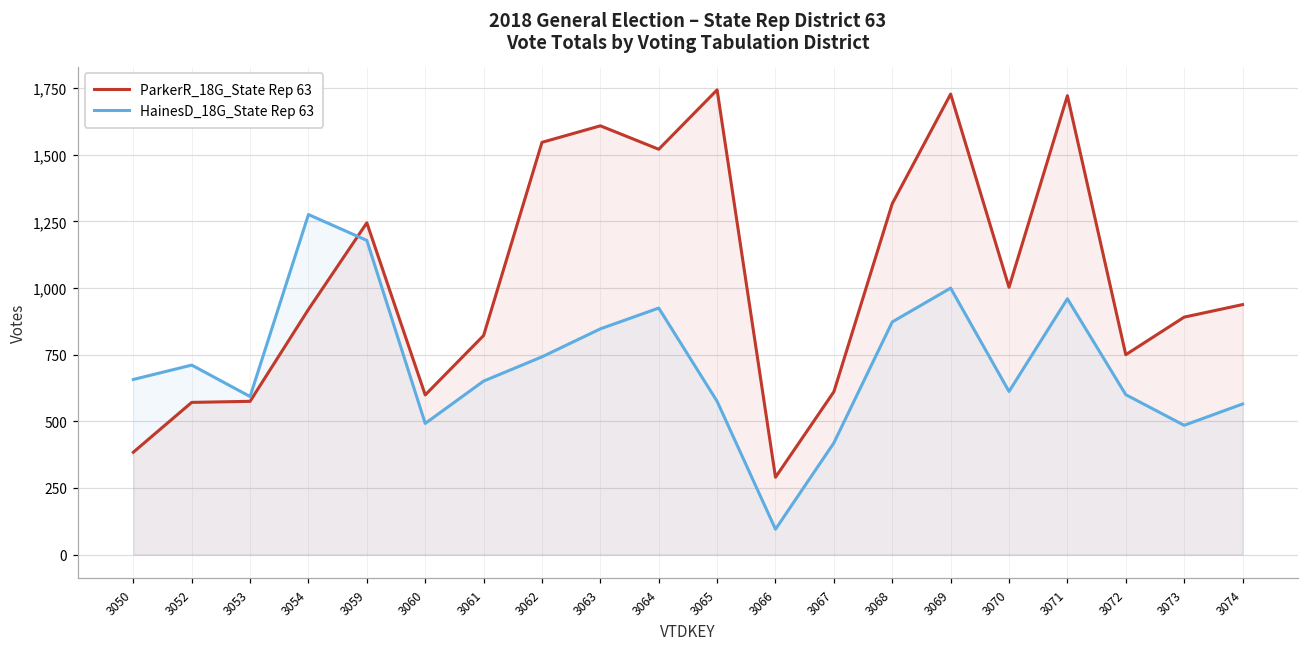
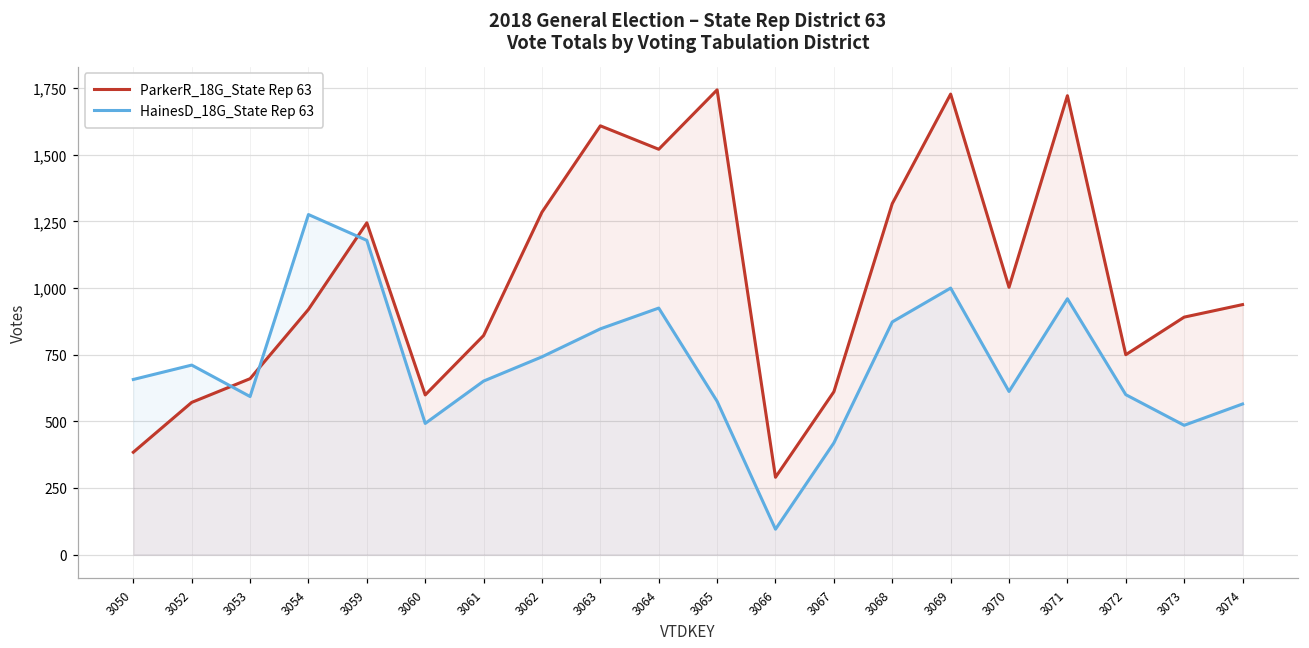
ParkerR_18G_State Rep 63, 3053: 580 -> 660
ParkerR_18G_State Rep 63, 3062: 1,550 -> 1,290
